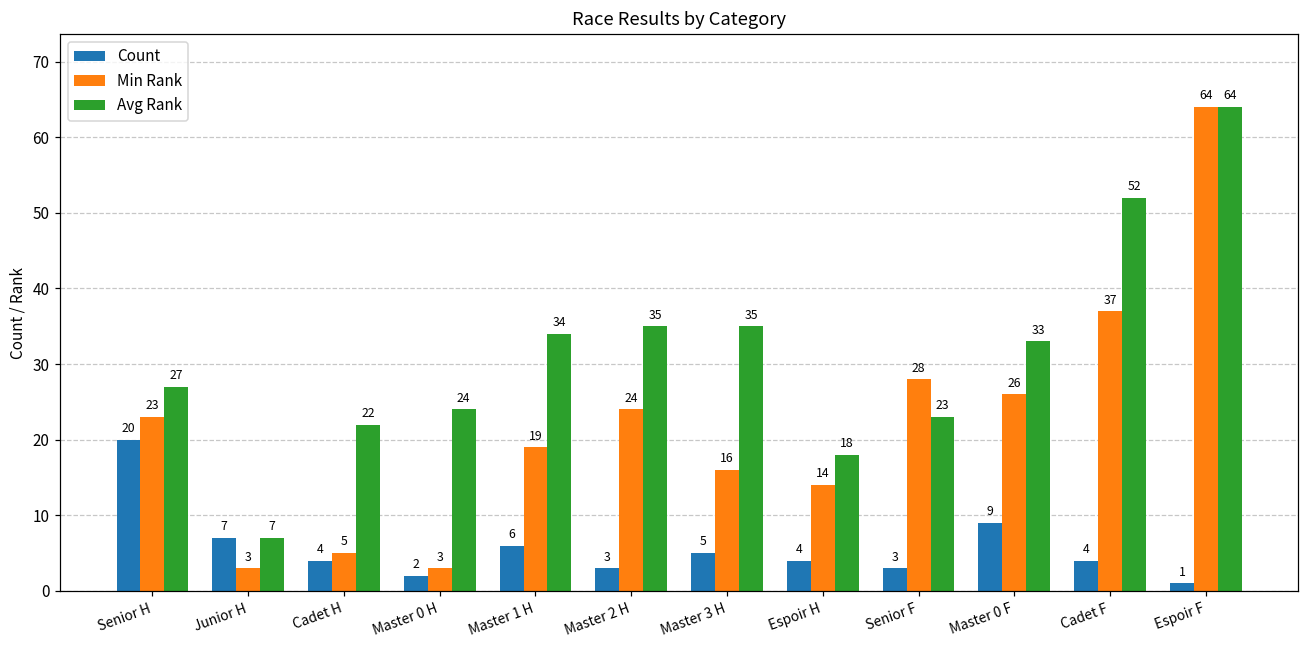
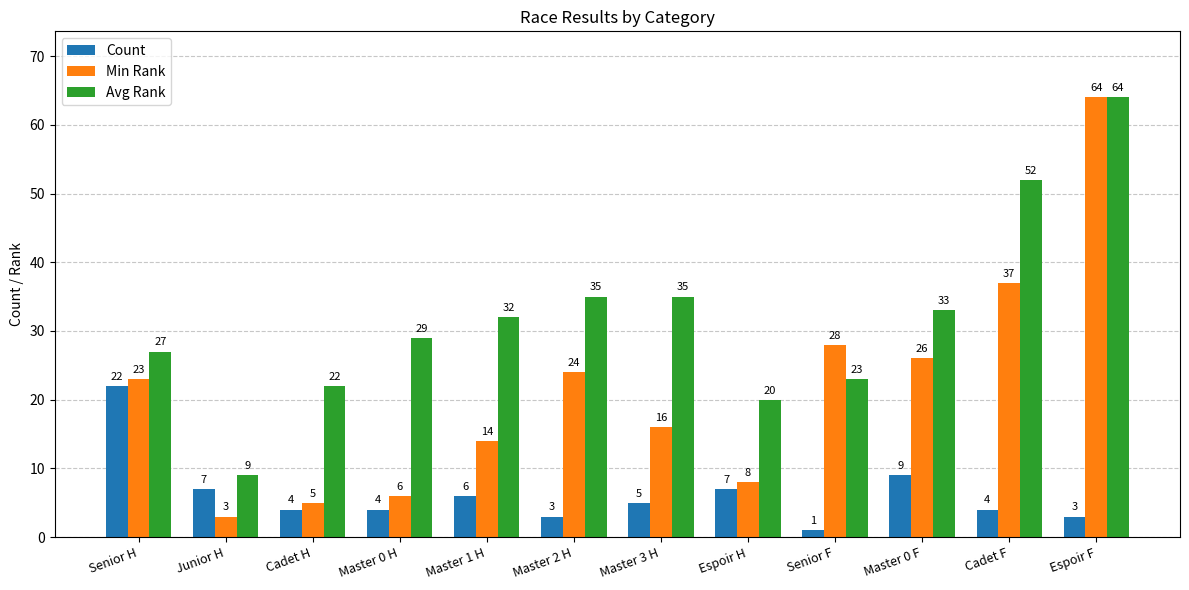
Count, Senior H: 20 -> 22
Avg Rank, Junior H: 7 -> 9
Count, Master 0 H: 2 -> 4
Min Rank, Master 0 H: 3 -> 6
Avg Rank, Master 0 H: 24 -> 29
Min Rank, Master 1 H: 19 -> 14
Avg Rank, Master 1 H: 34 -> 32
Count, Espoir H: 4 -> 7
Min Rank, Espoir H: 14 -> 8
Avg Rank, Espoir H: 18 -> 20
Count, Senior F: 3 -> 1
Count, Espoir F: 1 -> 3
